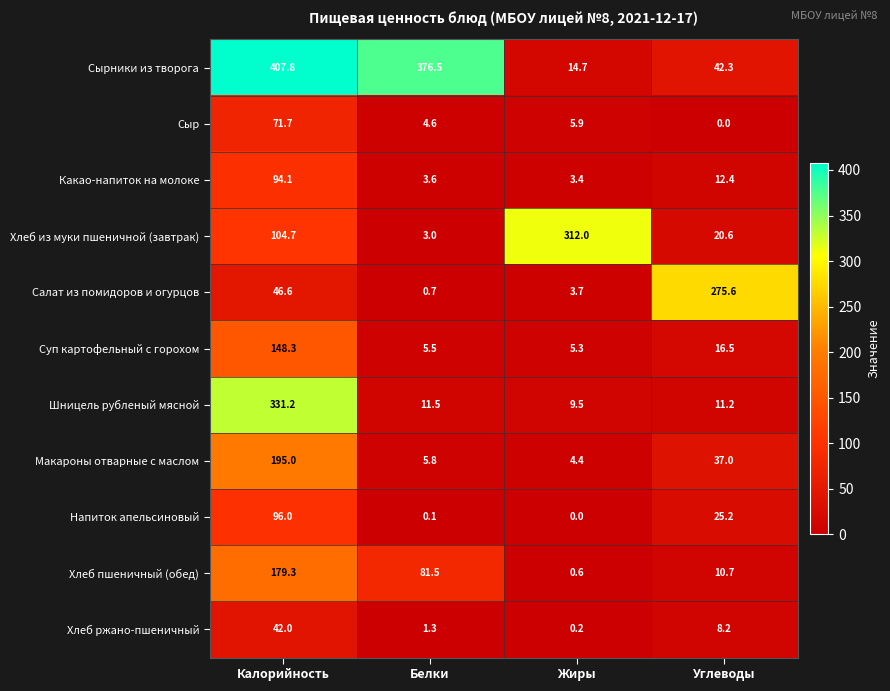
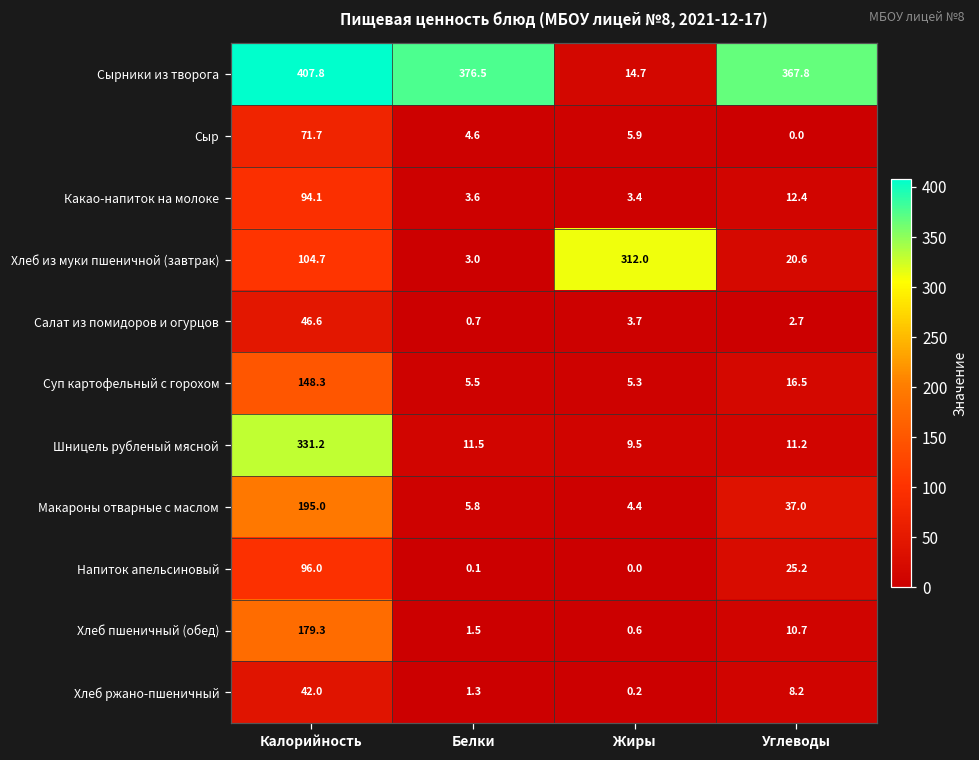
Сырники из творога, Углеводы: 42.3 -> 367.8
Салат из помидоров и огурцов, Углеводы: 275.6 -> 2.7
Хлеб пшеничный (обед), Белки: 81.5 -> 1.5
